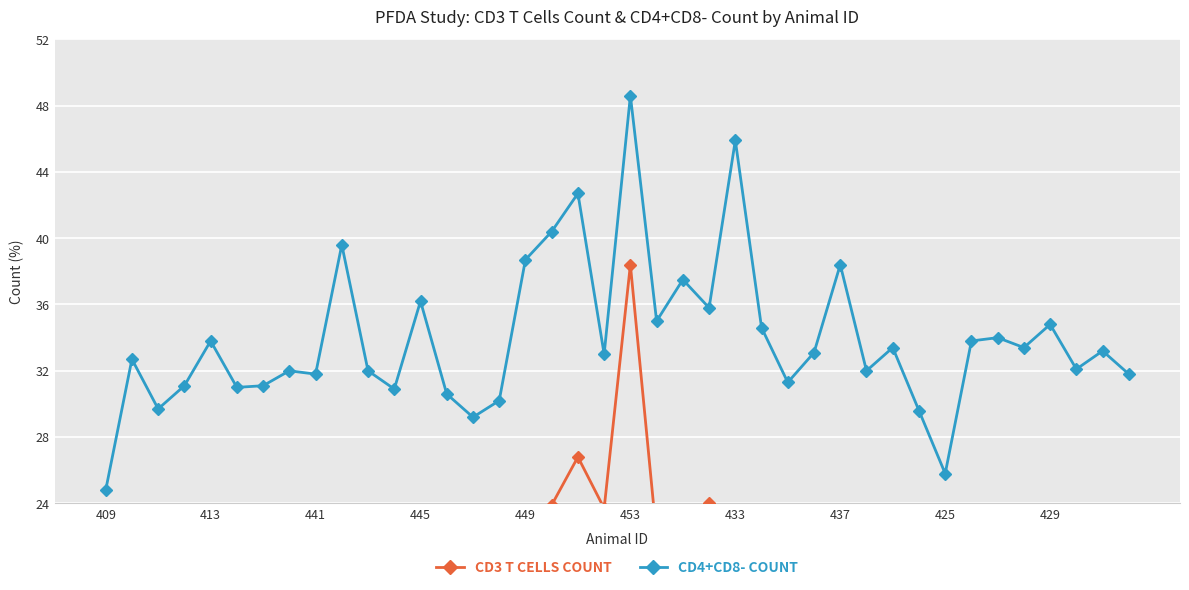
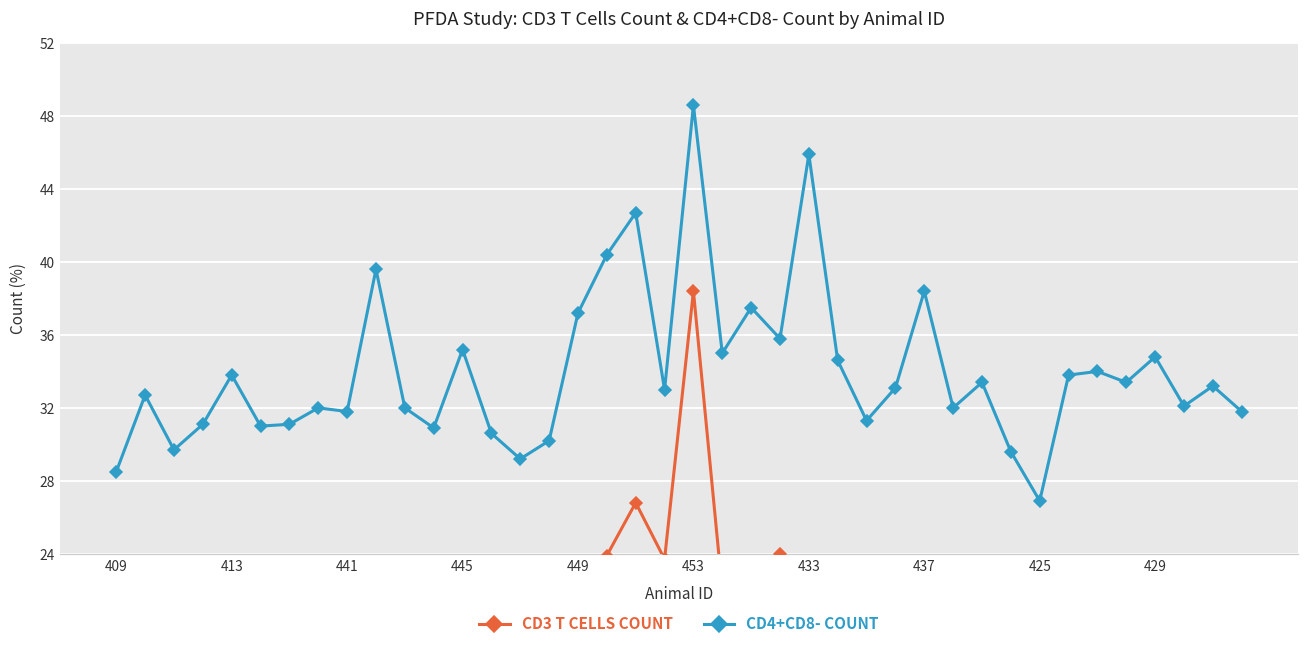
CD4+CD8- COUNT, 409: 24.8 -> 28.5
CD4+CD8- COUNT, 445: 36.2 -> 35.2
CD4+CD8- COUNT, 449: 38.7 -> 37.2
CD4+CD8- COUNT, 425: 25.8 -> 26.9
